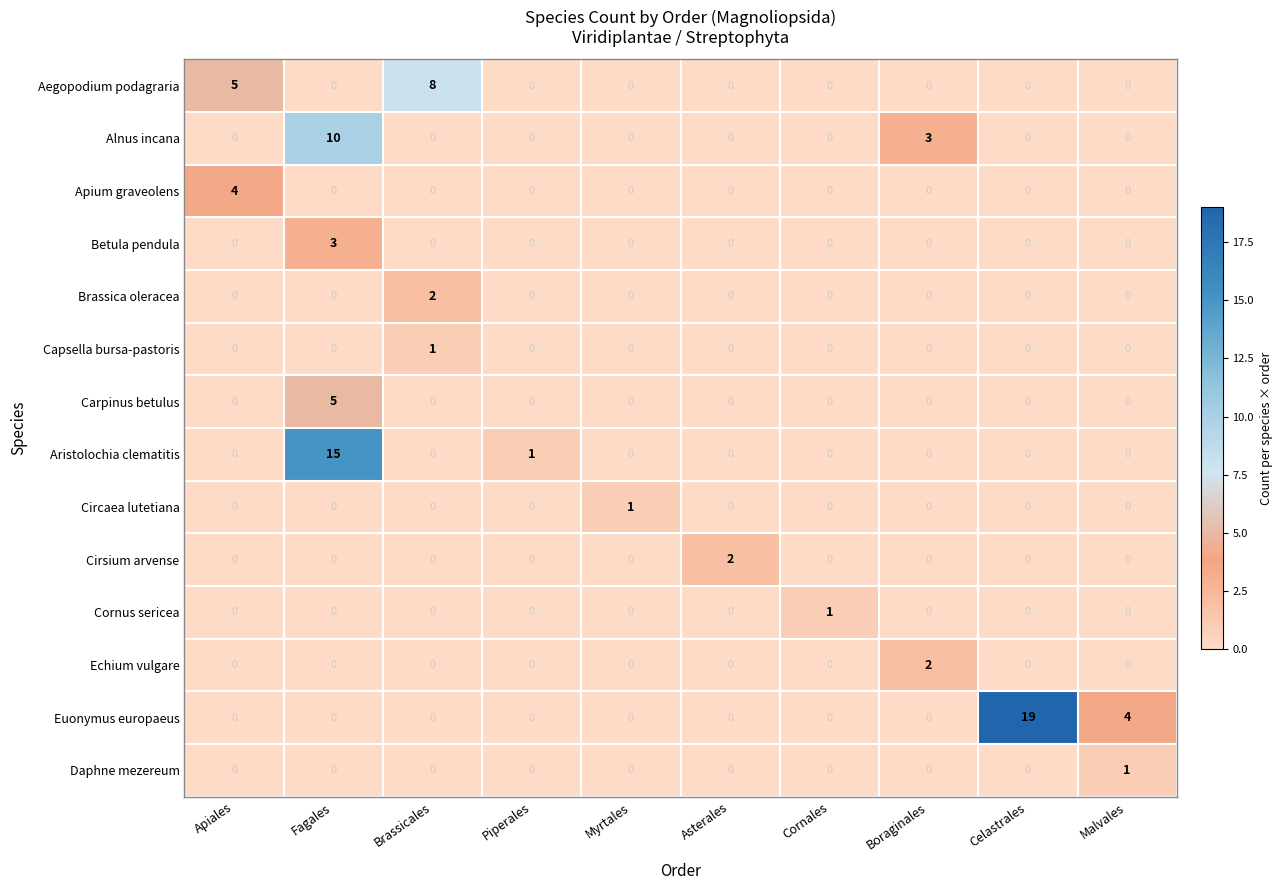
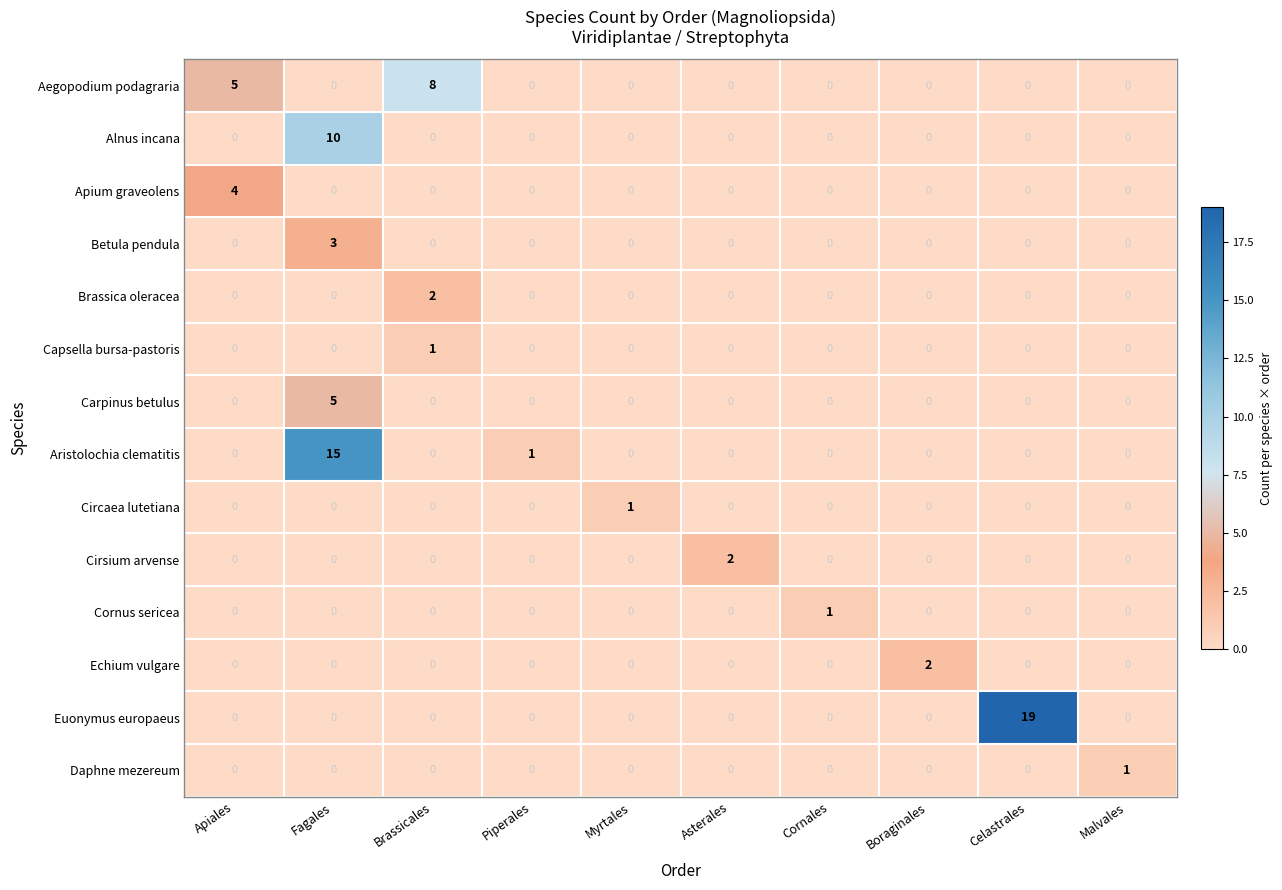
Alnus incana, Boraginales: 3 -> 0
Euonymus europaeus, Malvales: 4 -> 0
